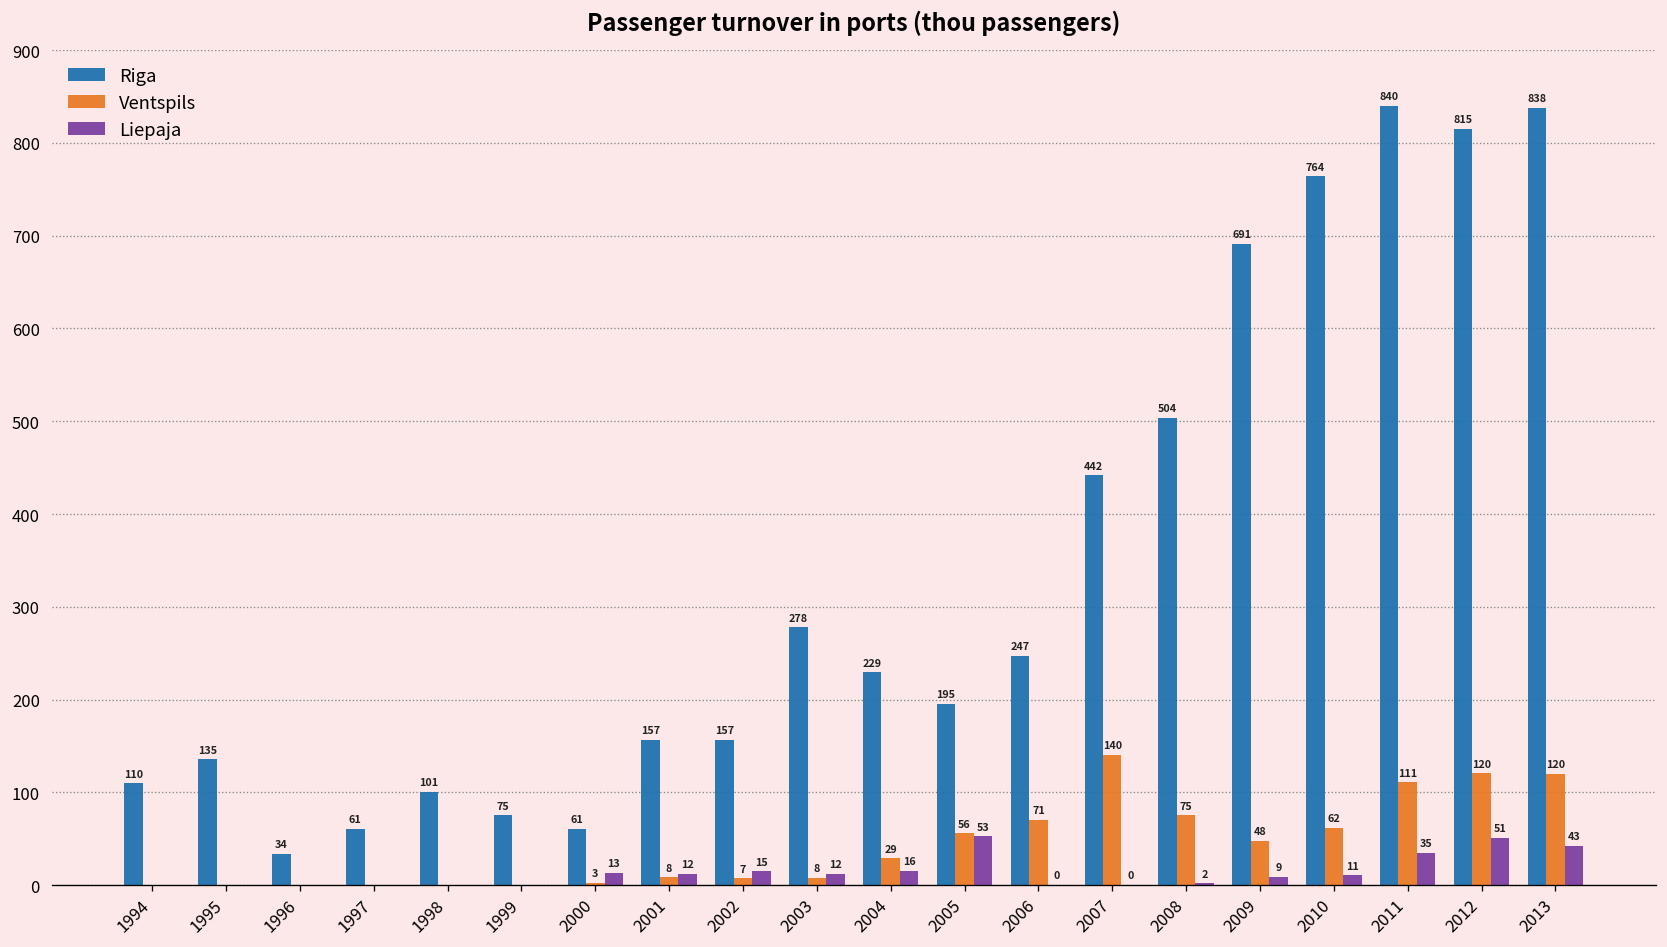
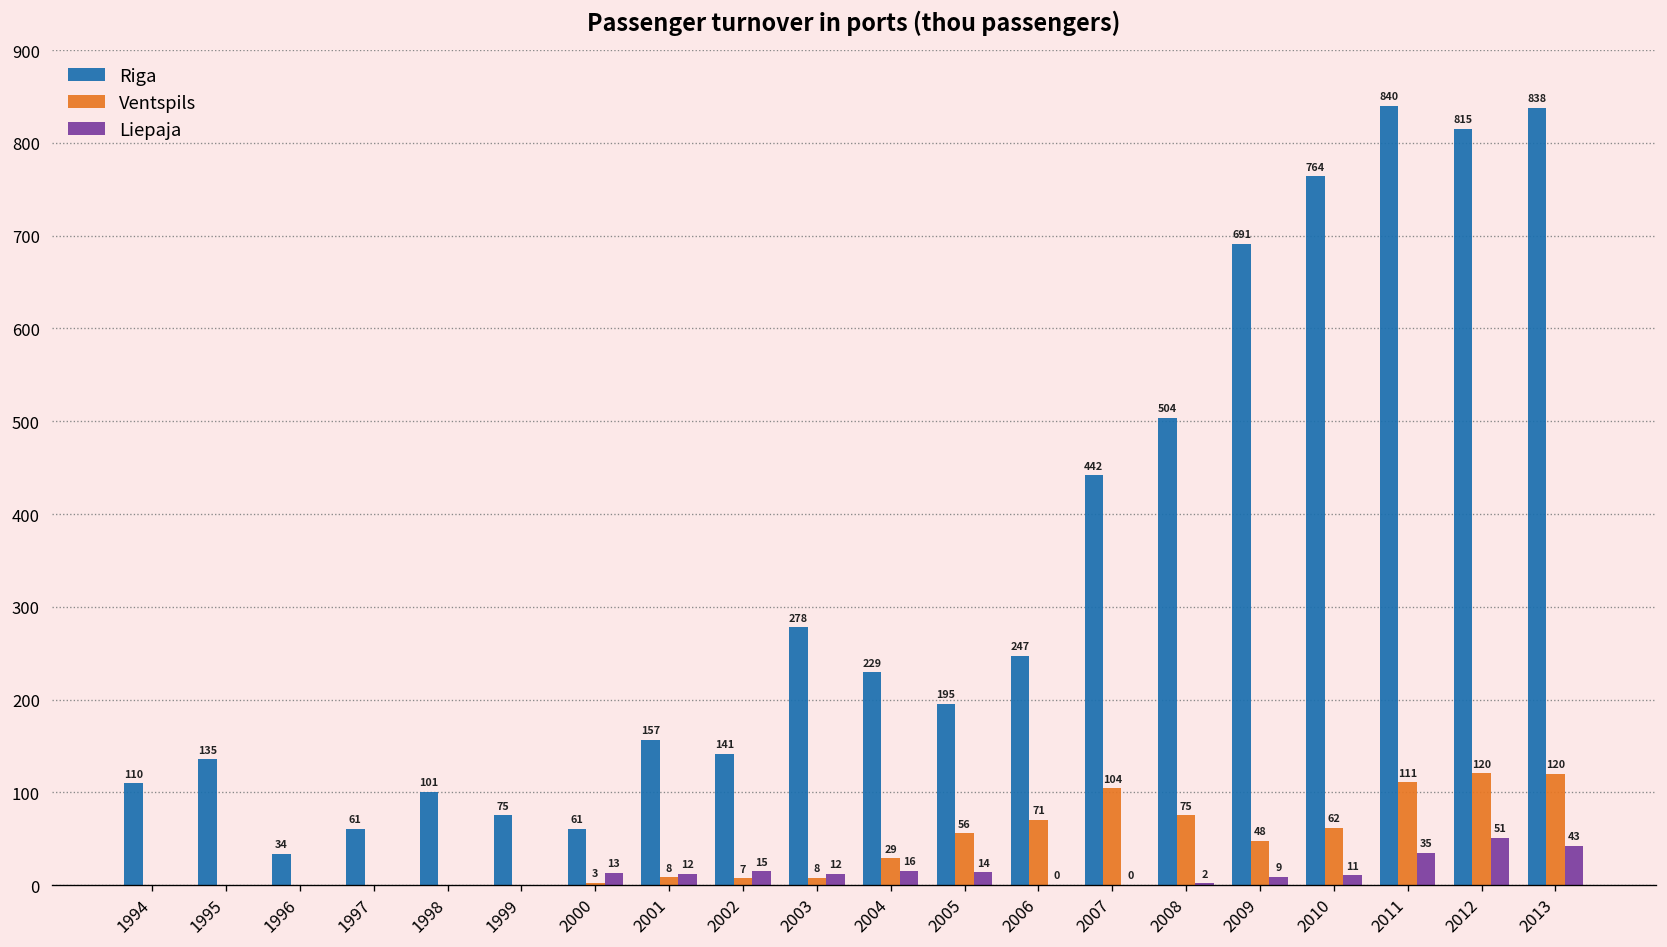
Riga, 2002: 157 -> 141
Liepaja, 2005: 53 -> 14
Ventspils, 2007: 140 -> 104
